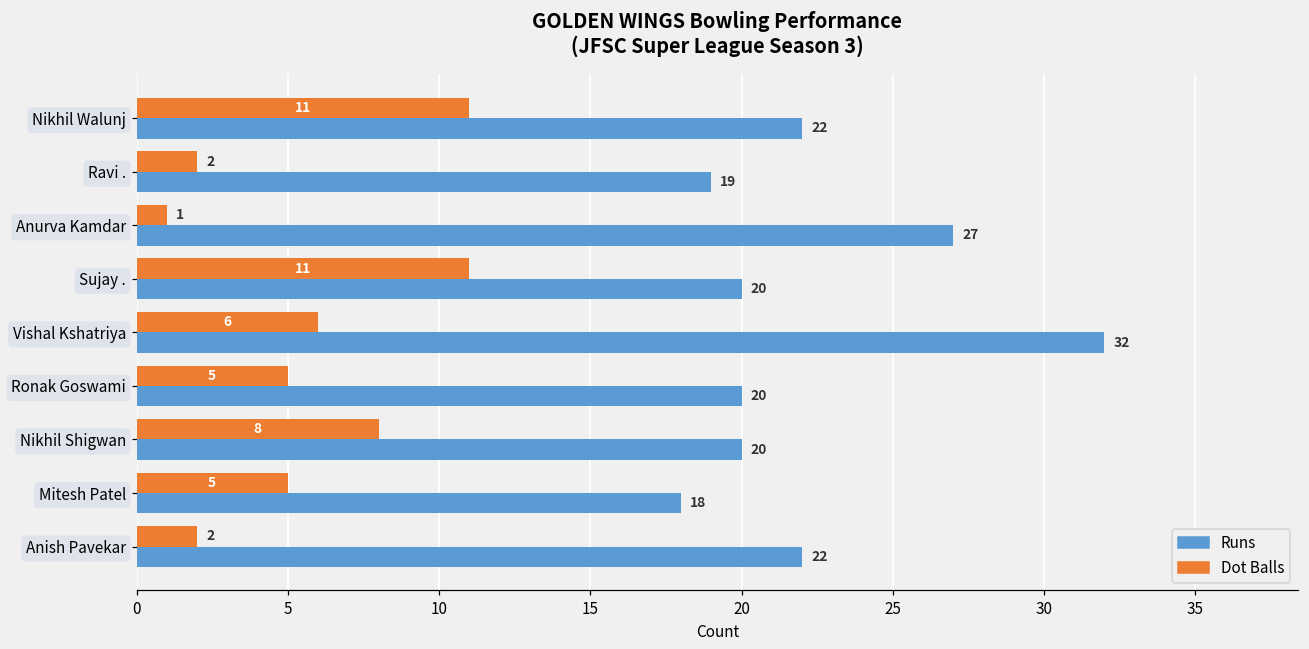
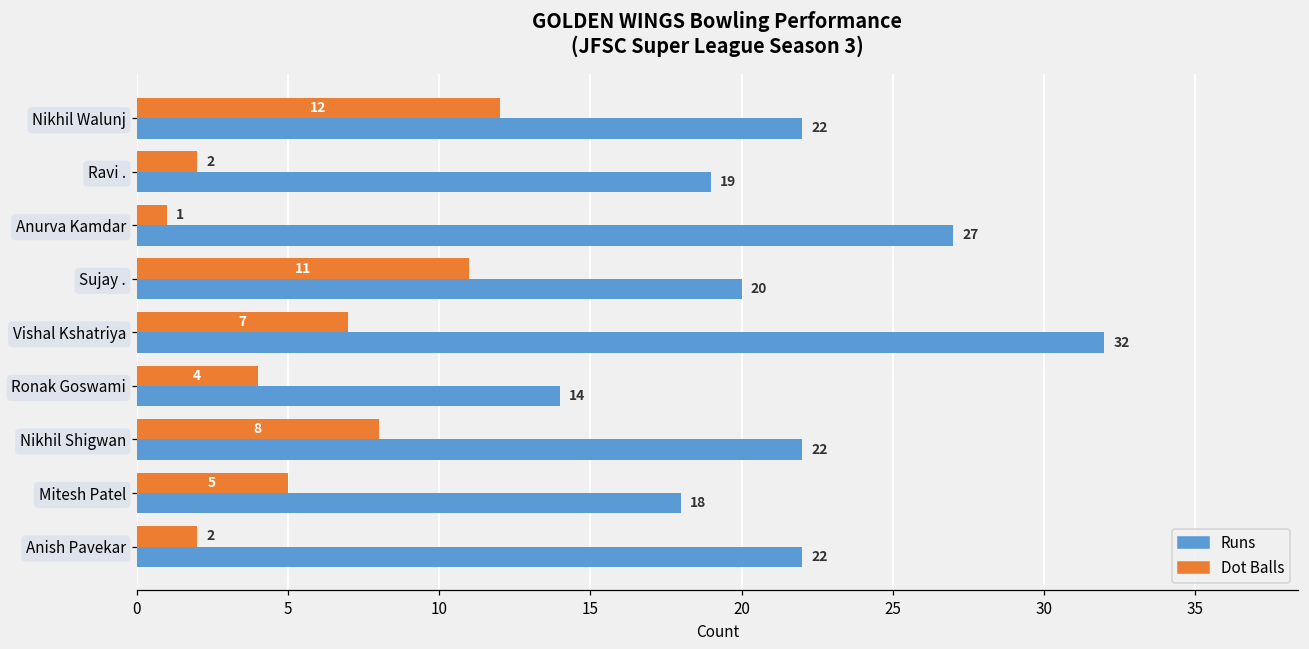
Dot Balls, Nikhil Walunj: 11 -> 12
Dot Balls, Vishal Kshatriya: 6 -> 7
Dot Balls, Ronak Goswami: 5 -> 4
Runs, Ronak Goswami: 20 -> 14
Runs, Nikhil Shigwan: 20 -> 22
